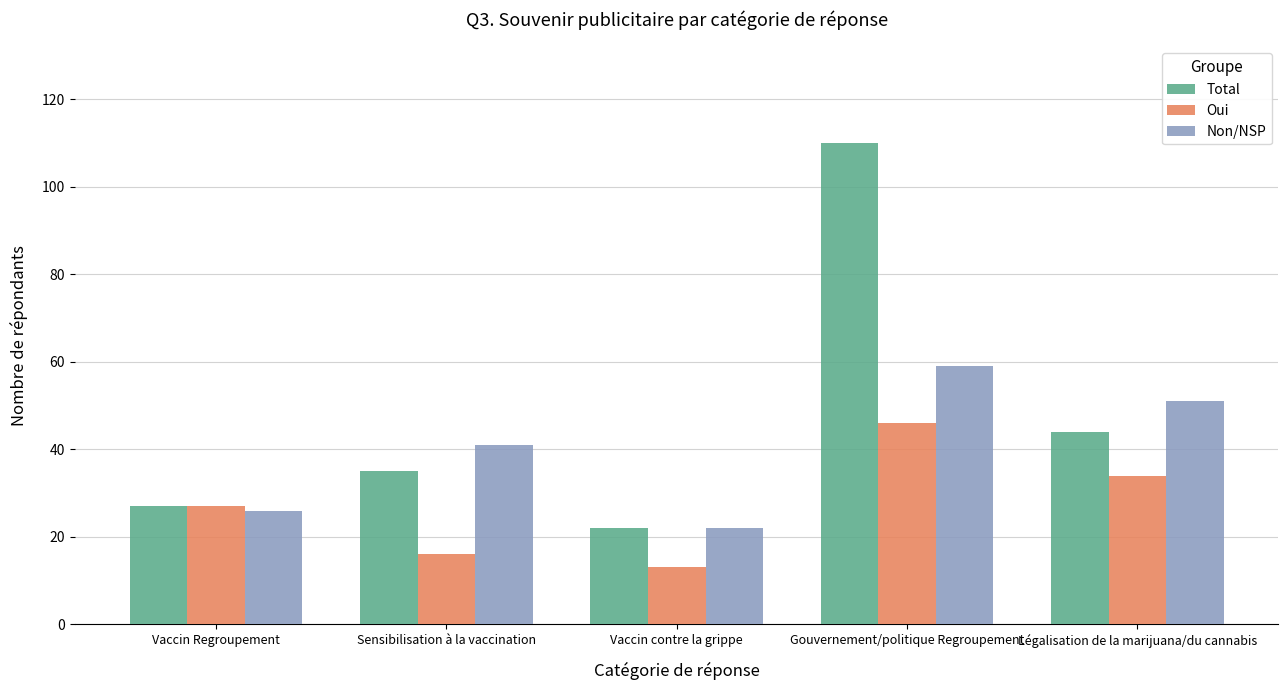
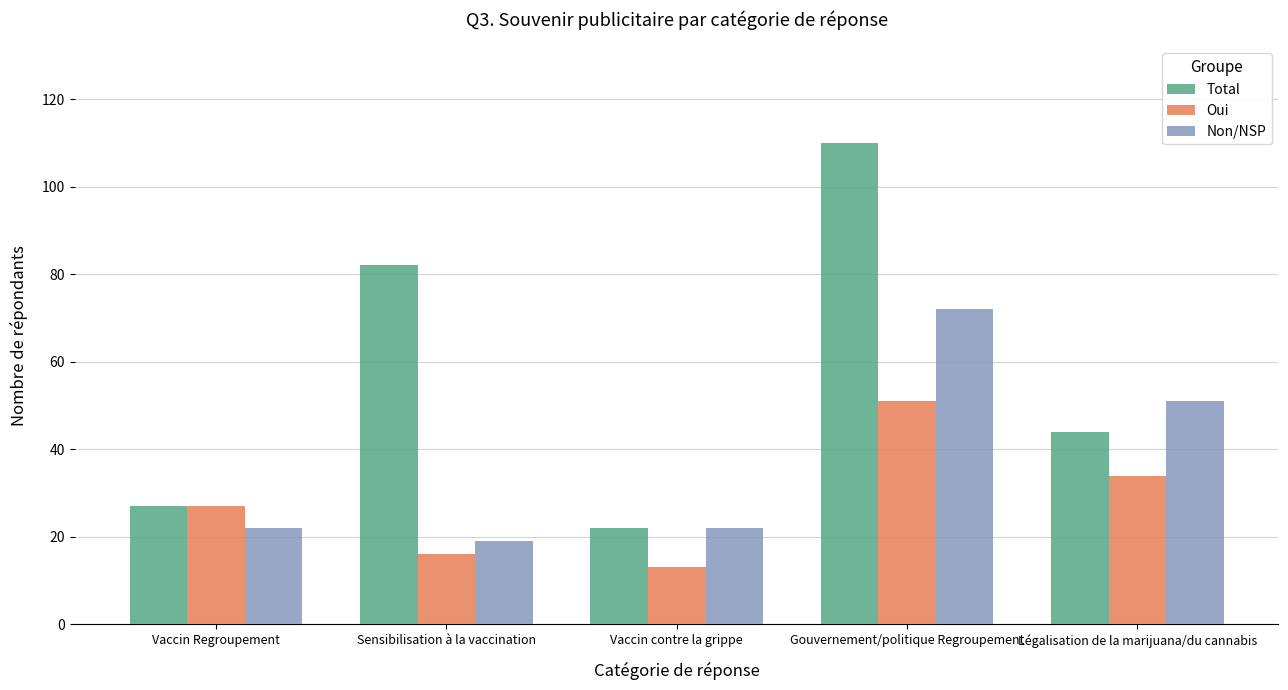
Non/NSP, Vaccin Regroupement: 26 -> 22
Total, Sensibilisation à la vaccination: 35 -> 82
Non/NSP, Sensibilisation à la vaccination: 41 -> 19
Oui, Gouvernement/politique Regroupement: 46 -> 51
Non/NSP, Gouvernement/politique Regroupement: 59 -> 72
